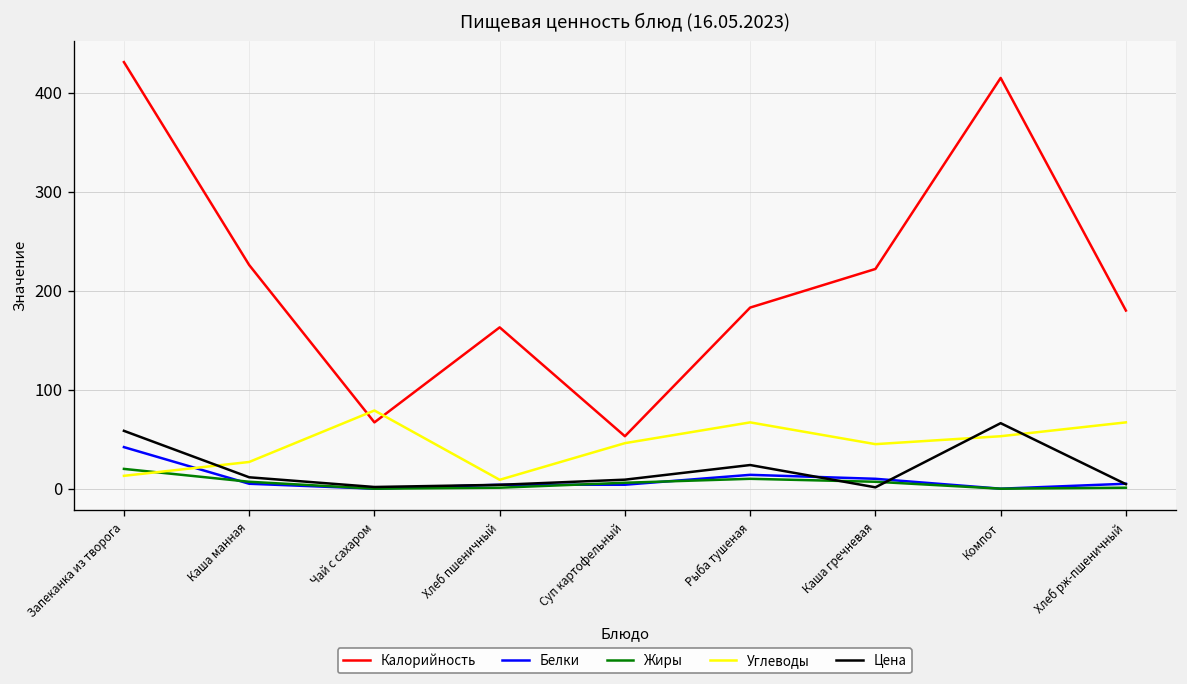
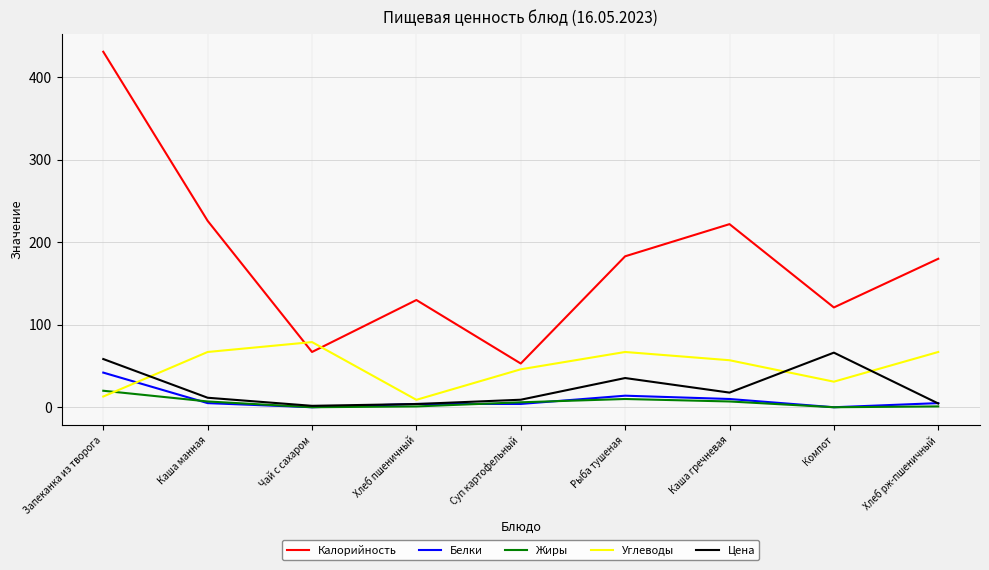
Углеводы, Каша манная: 30 -> 70
Калорийность, Хлеб пшеничный: 160 -> 130
Цена, Рыба тушеная: 20 -> 40
Углеводы, Каша гречневая: 50 -> 60
Цена, Каша гречневая: 0 -> 20
Калорийность, Компот: 420 -> 120
Углеводы, Компот: 50 -> 30
